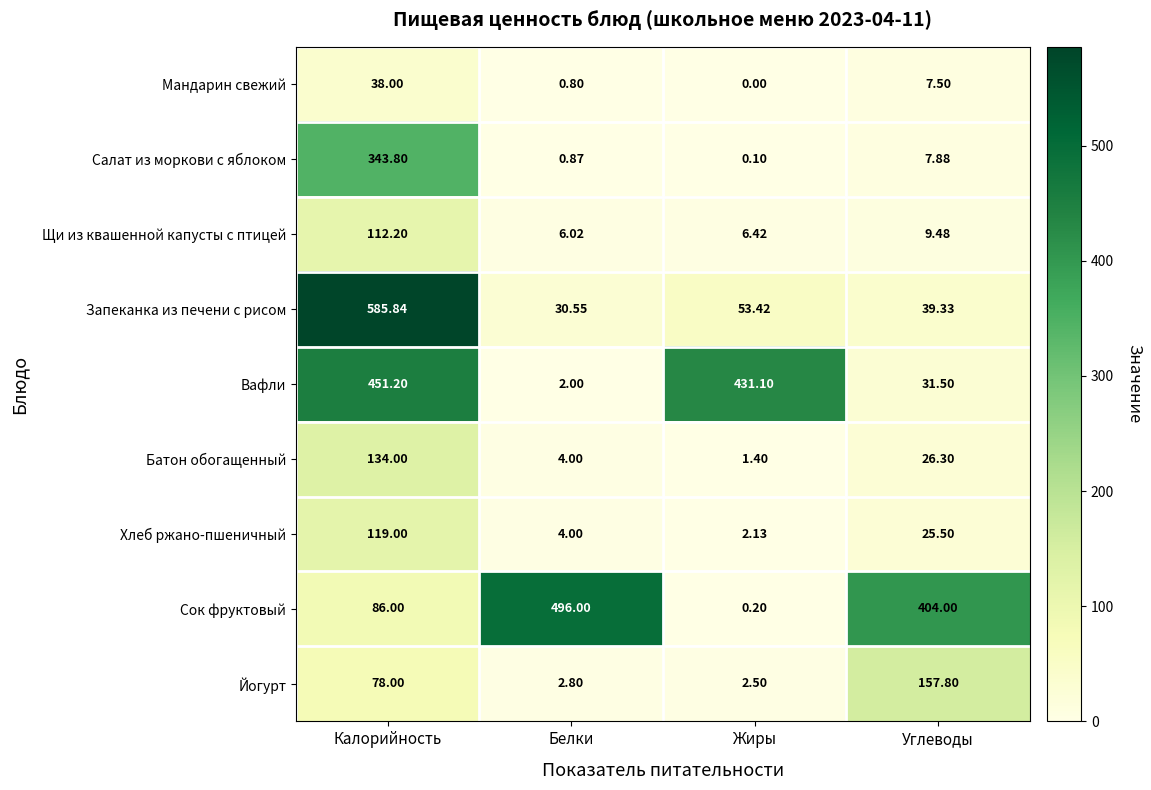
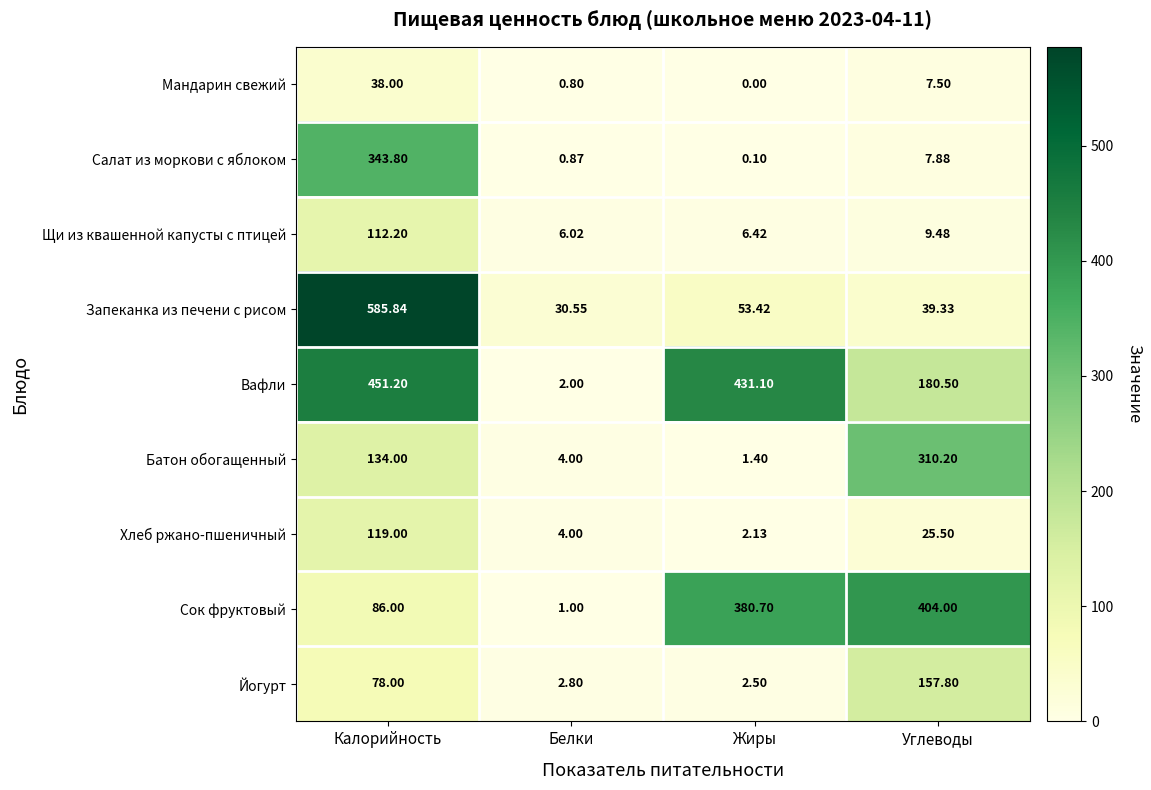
Вафли, Углеводы: 31.50 -> 180.50
Батон обогащенный, Углеводы: 26.30 -> 310.20
Сок фруктовый, Белки: 496.00 -> 1.00
Сок фруктовый, Жиры: 0.20 -> 380.70
